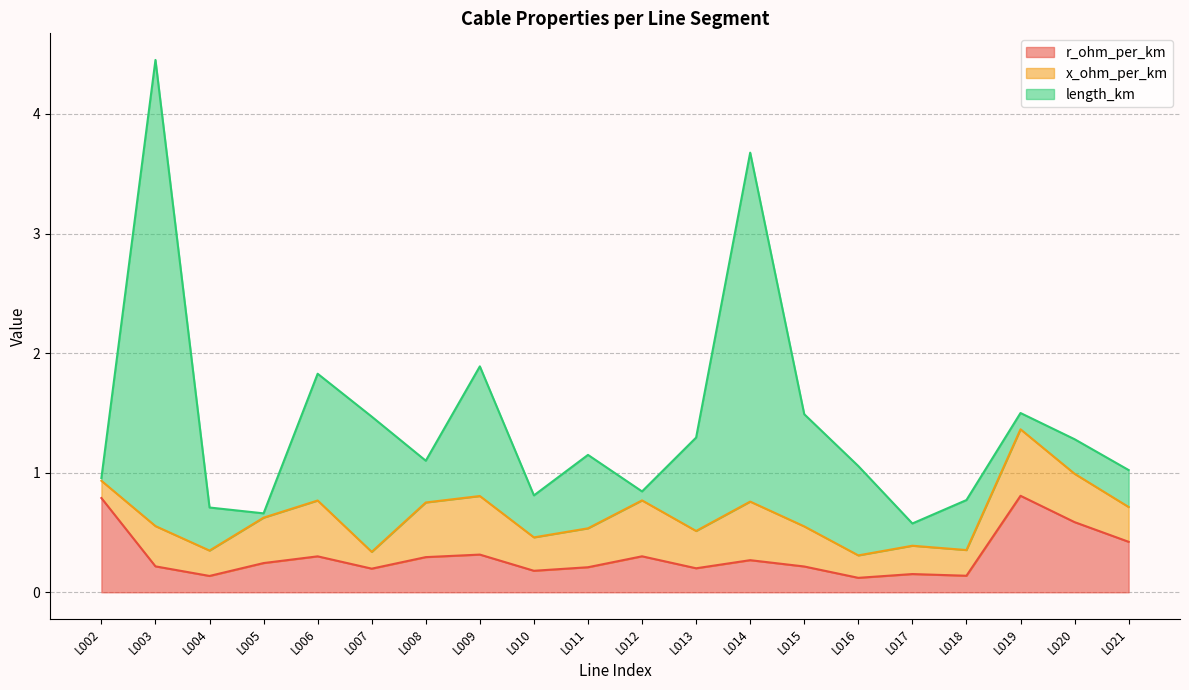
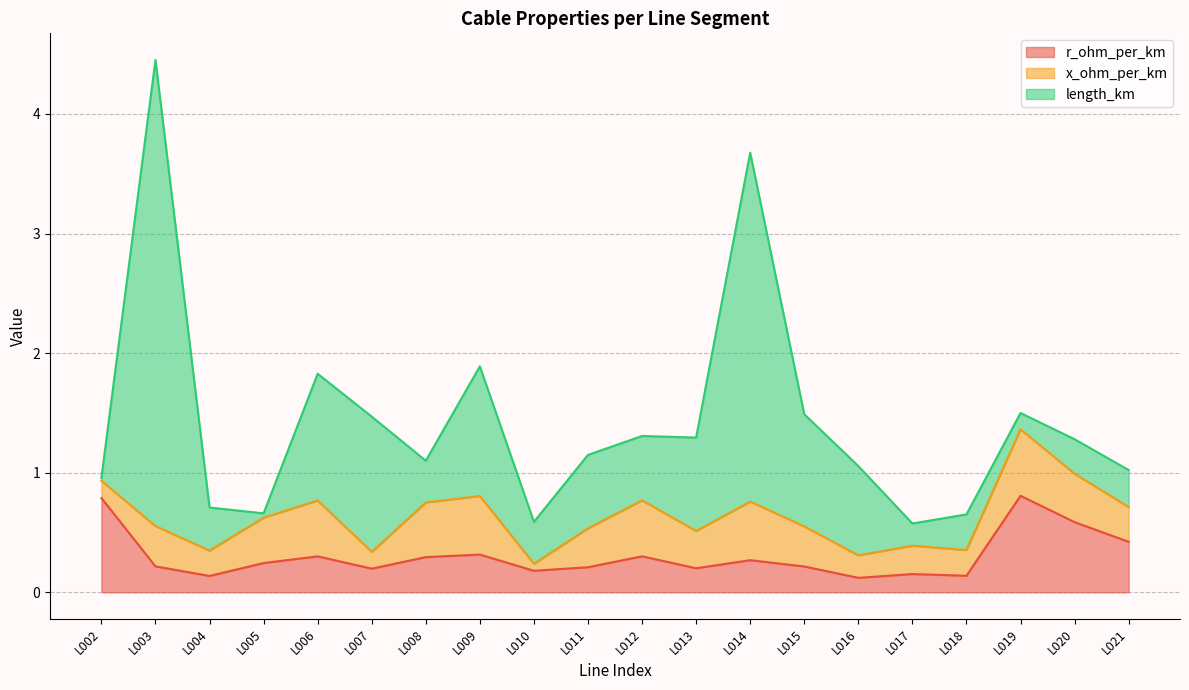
x_ohm_per_km, L010: 0.28 -> 0.06
length_km, L012: 0.08 -> 0.54
length_km, L018: 0.42 -> 0.30
